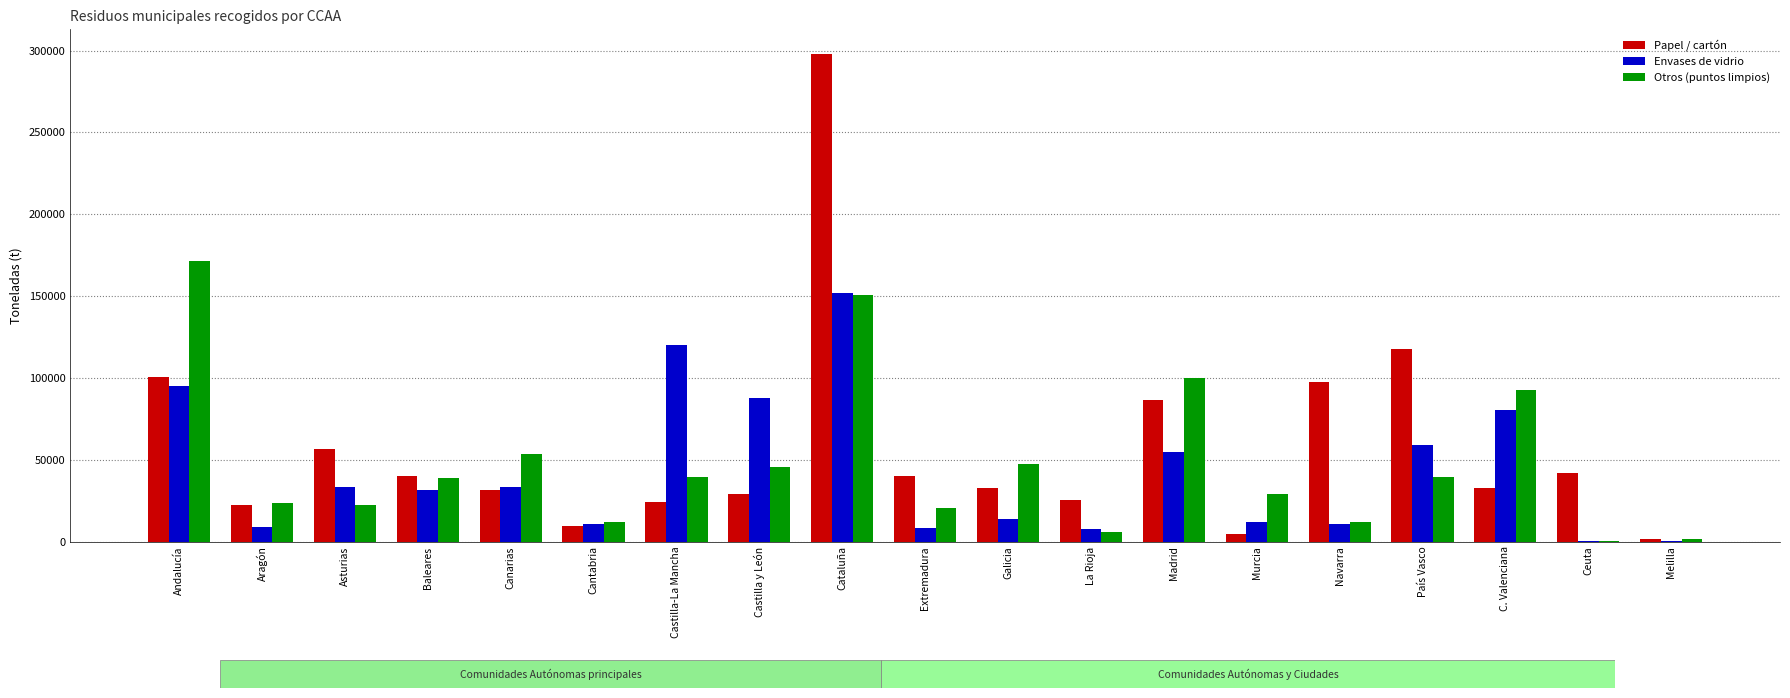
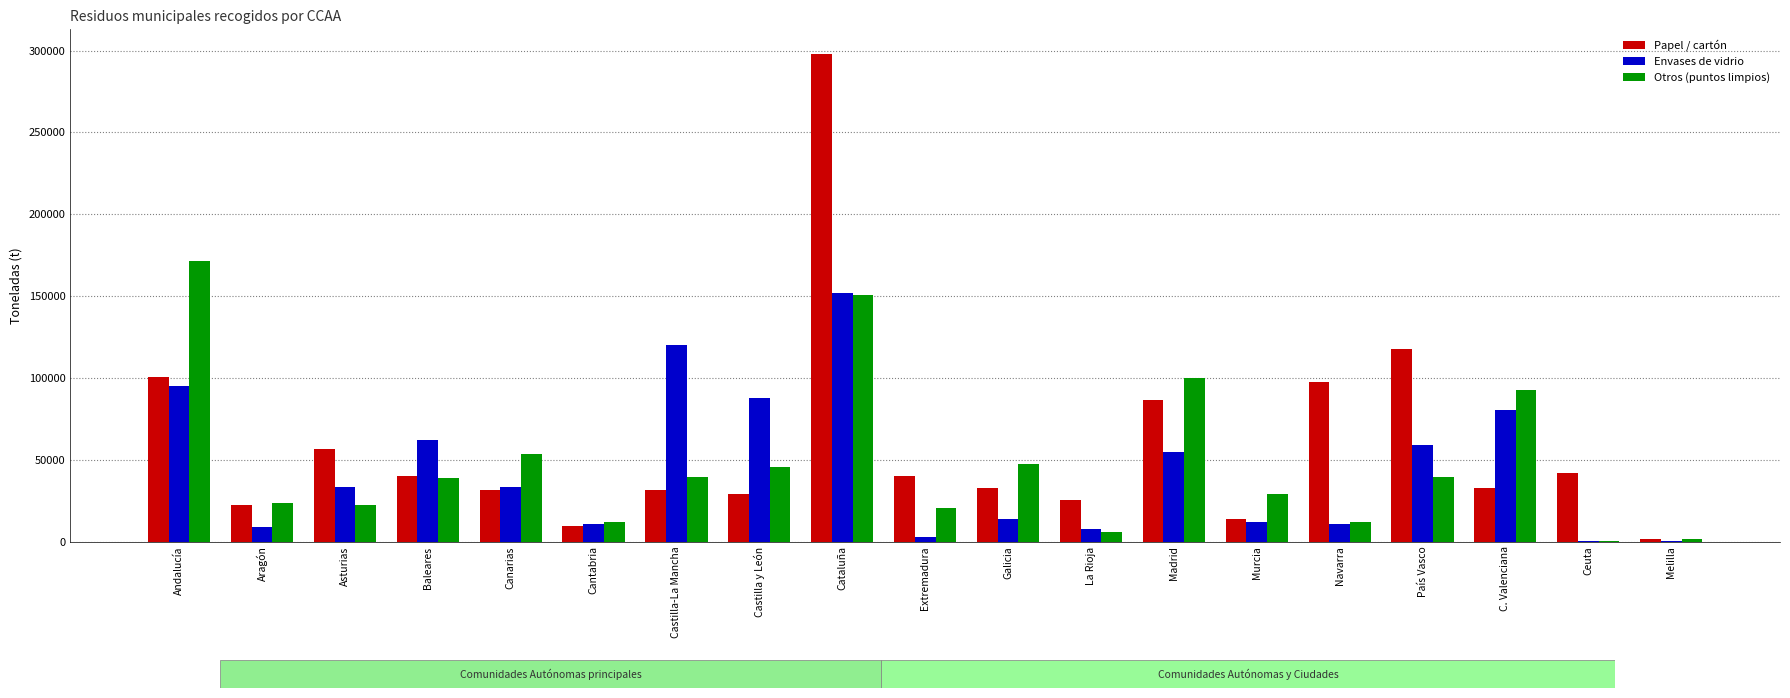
Envases de vidrio, Baleares: 32000 -> 62000
Papel / cartón, Castilla-La Mancha: 24000 -> 32000
Envases de vidrio, Extremadura: 8000 -> 3000
Papel / cartón, Murcia: 5000 -> 14000
